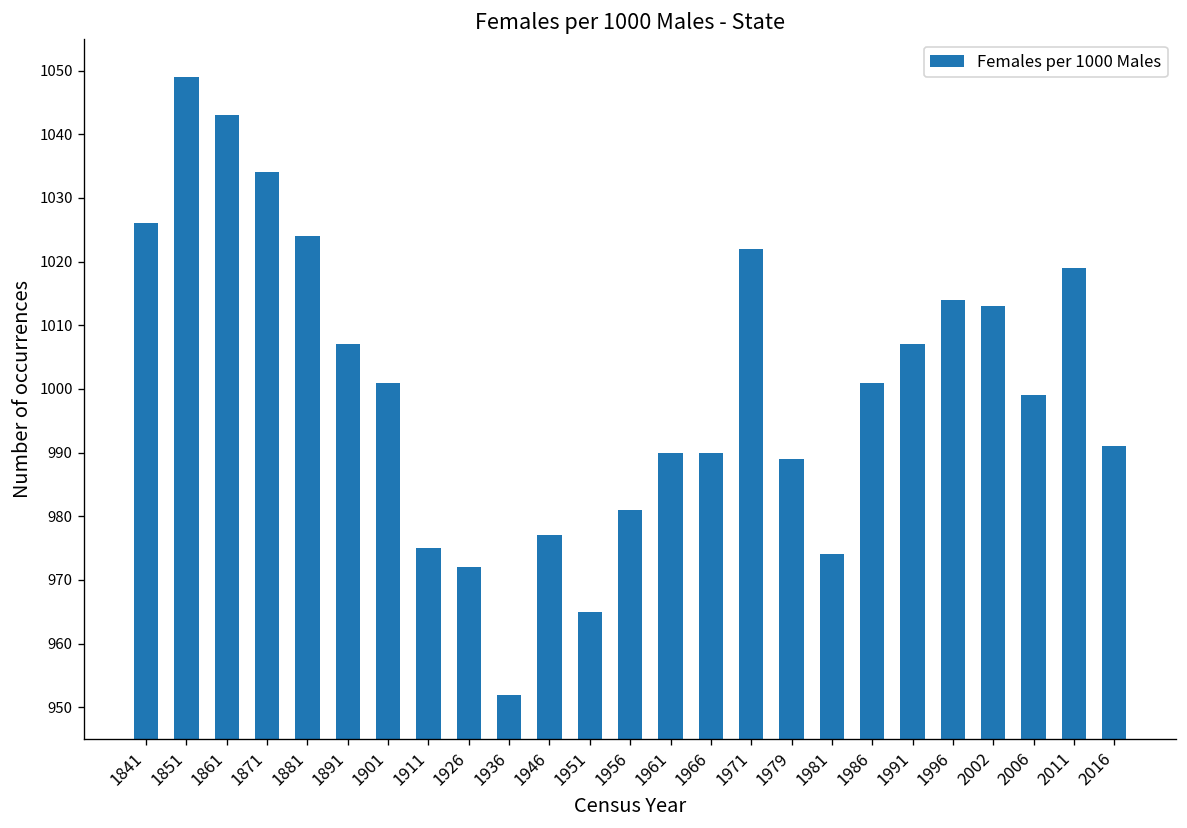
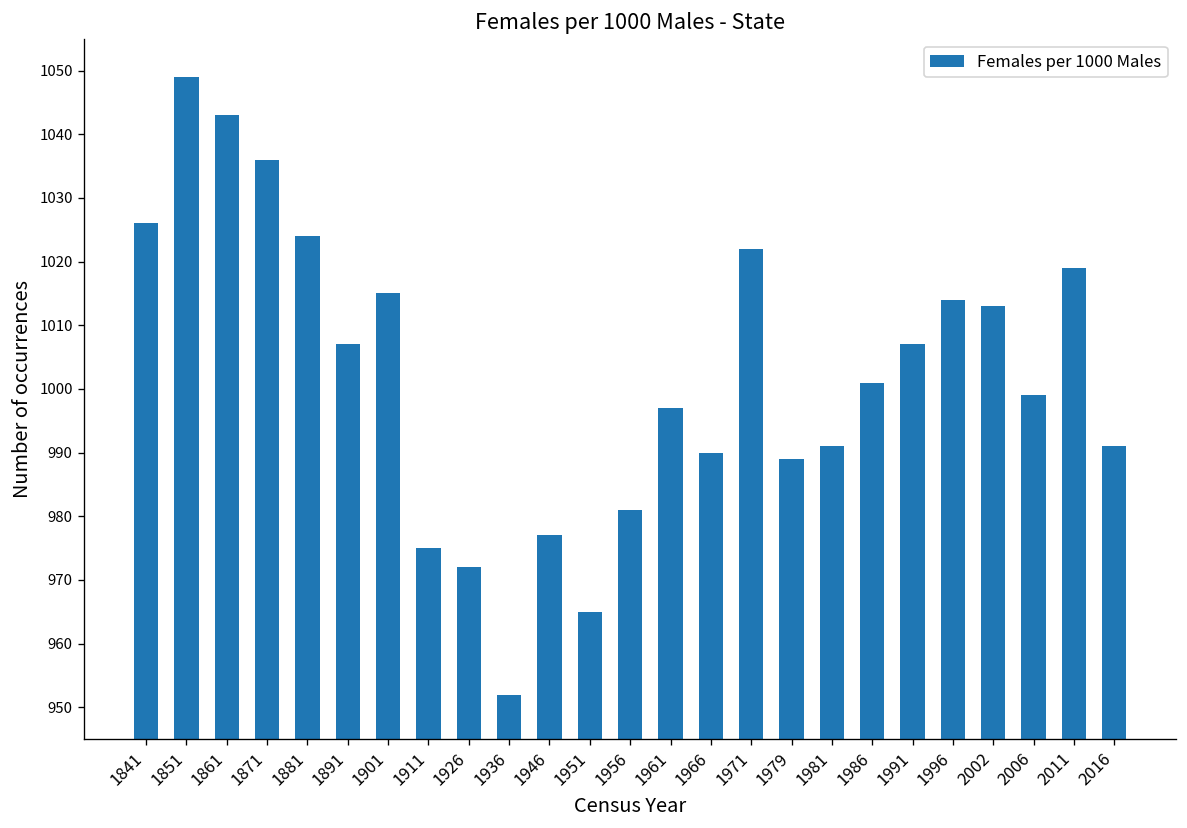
1871: 1034 -> 1036
1901: 1001 -> 1015
1961: 990 -> 997
1981: 974 -> 991
